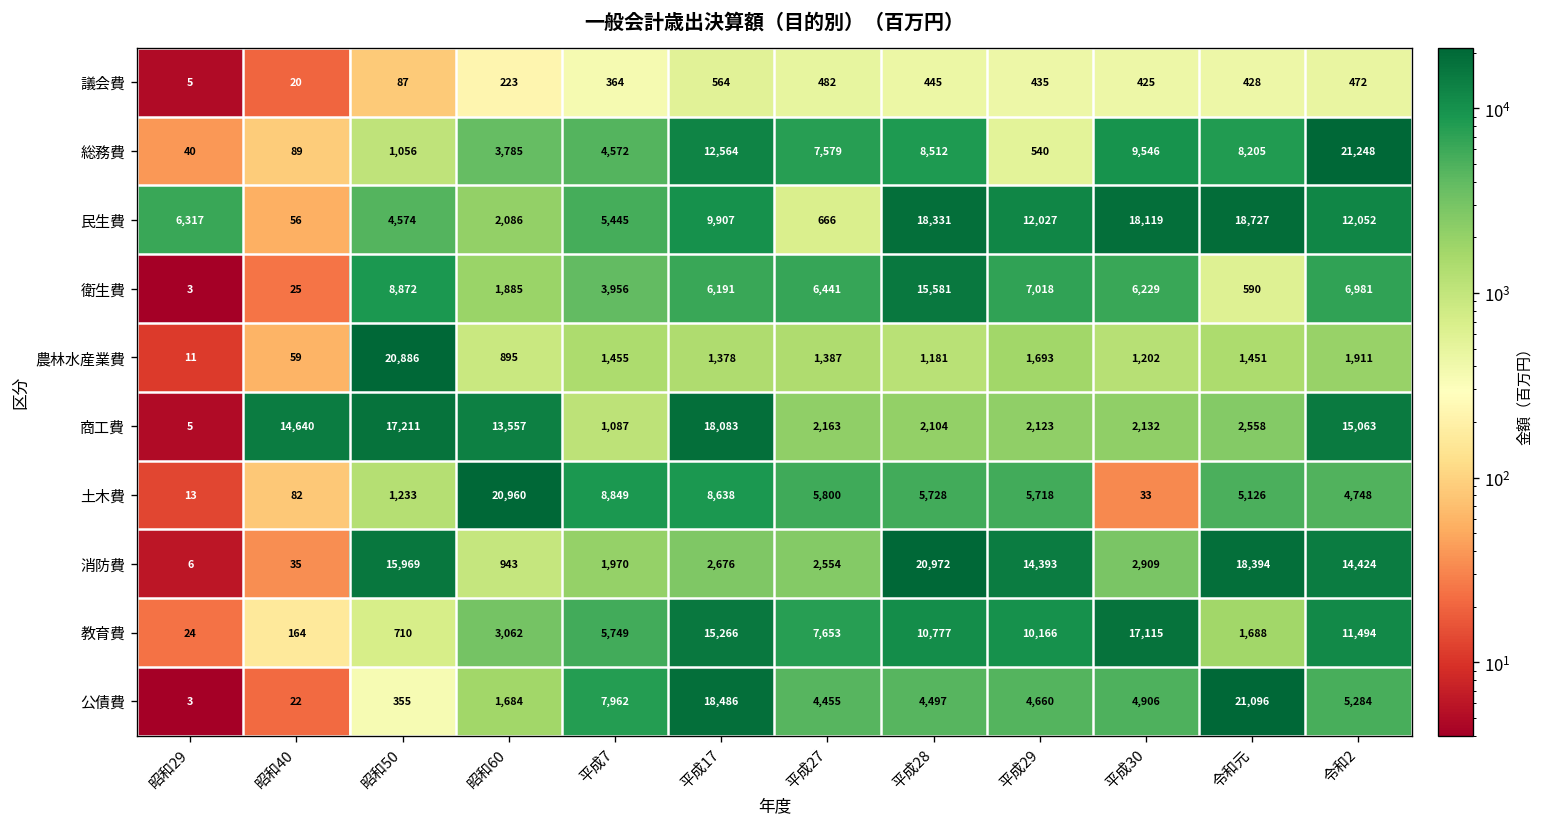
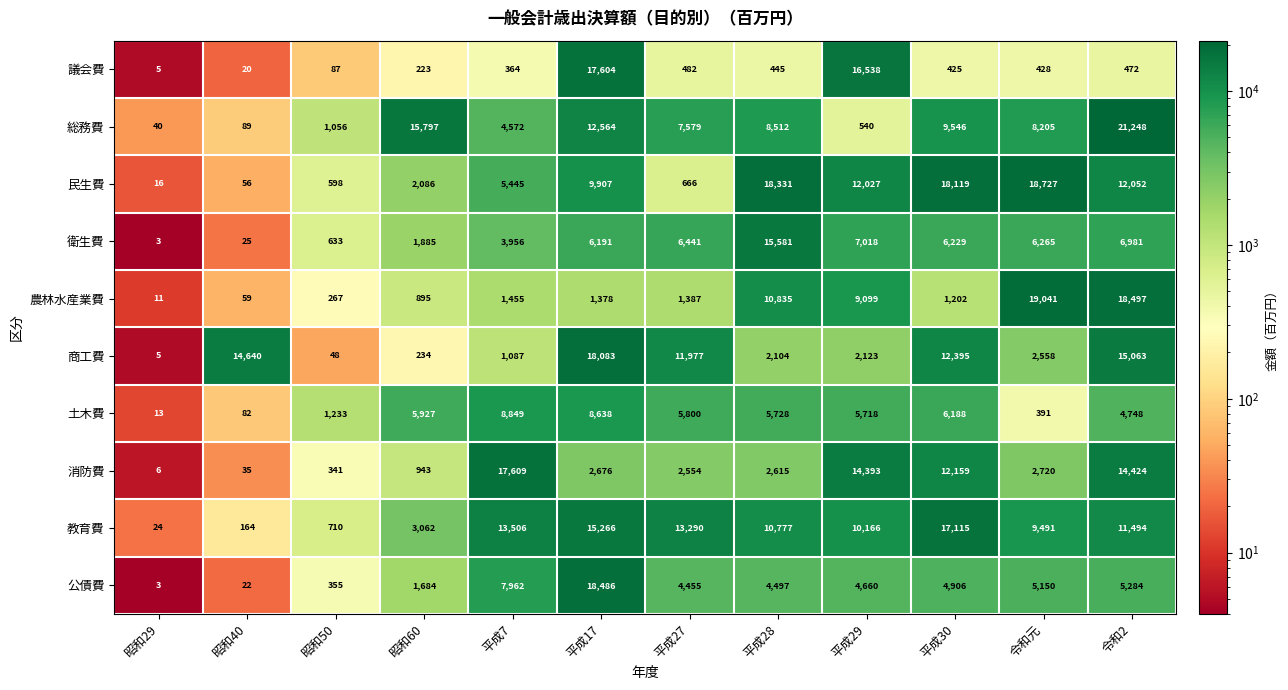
議会費, 平成17: 564 -> 17,604
議会費, 平成29: 435 -> 16,538
総務費, 昭和60: 3,785 -> 15,797
民生費, 昭和29: 6,317 -> 16
民生費, 昭和50: 4,574 -> 598
衛生費, 昭和50: 8,872 -> 633
衛生費, 令和元: 590 -> 6,265
農林水産業費, 昭和50: 20,886 -> 267
農林水産業費, 平成28: 1,181 -> 10,835
農林水産業費, 平成29: 1,693 -> 9,099
農林水産業費, 令和元: 1,451 -> 19,041
農林水産業費, 令和2: 1,911 -> 18,497
商工費, 昭和50: 17,211 -> 48
商工費, 昭和60: 13,557 -> 234
商工費, 平成27: 2,163 -> 11,977
商工費, 平成30: 2,132 -> 12,395
土木費, 昭和60: 20,960 -> 5,927
土木費, 平成30: 33 -> 6,188
土木費, 令和元: 5,126 -> 391
消防費, 昭和50: 15,969 -> 341
消防費, 平成7: 1,970 -> 17,609
消防費, 平成28: 20,972 -> 2,615
消防費, 平成30: 2,909 -> 12,159
消防費, 令和元: 18,394 -> 2,720
教育費, 平成7: 5,749 -> 13,506
教育費, 平成27: 7,653 -> 13,290
教育費, 令和元: 1,688 -> 9,491
公債費, 令和元: 21,096 -> 5,150
